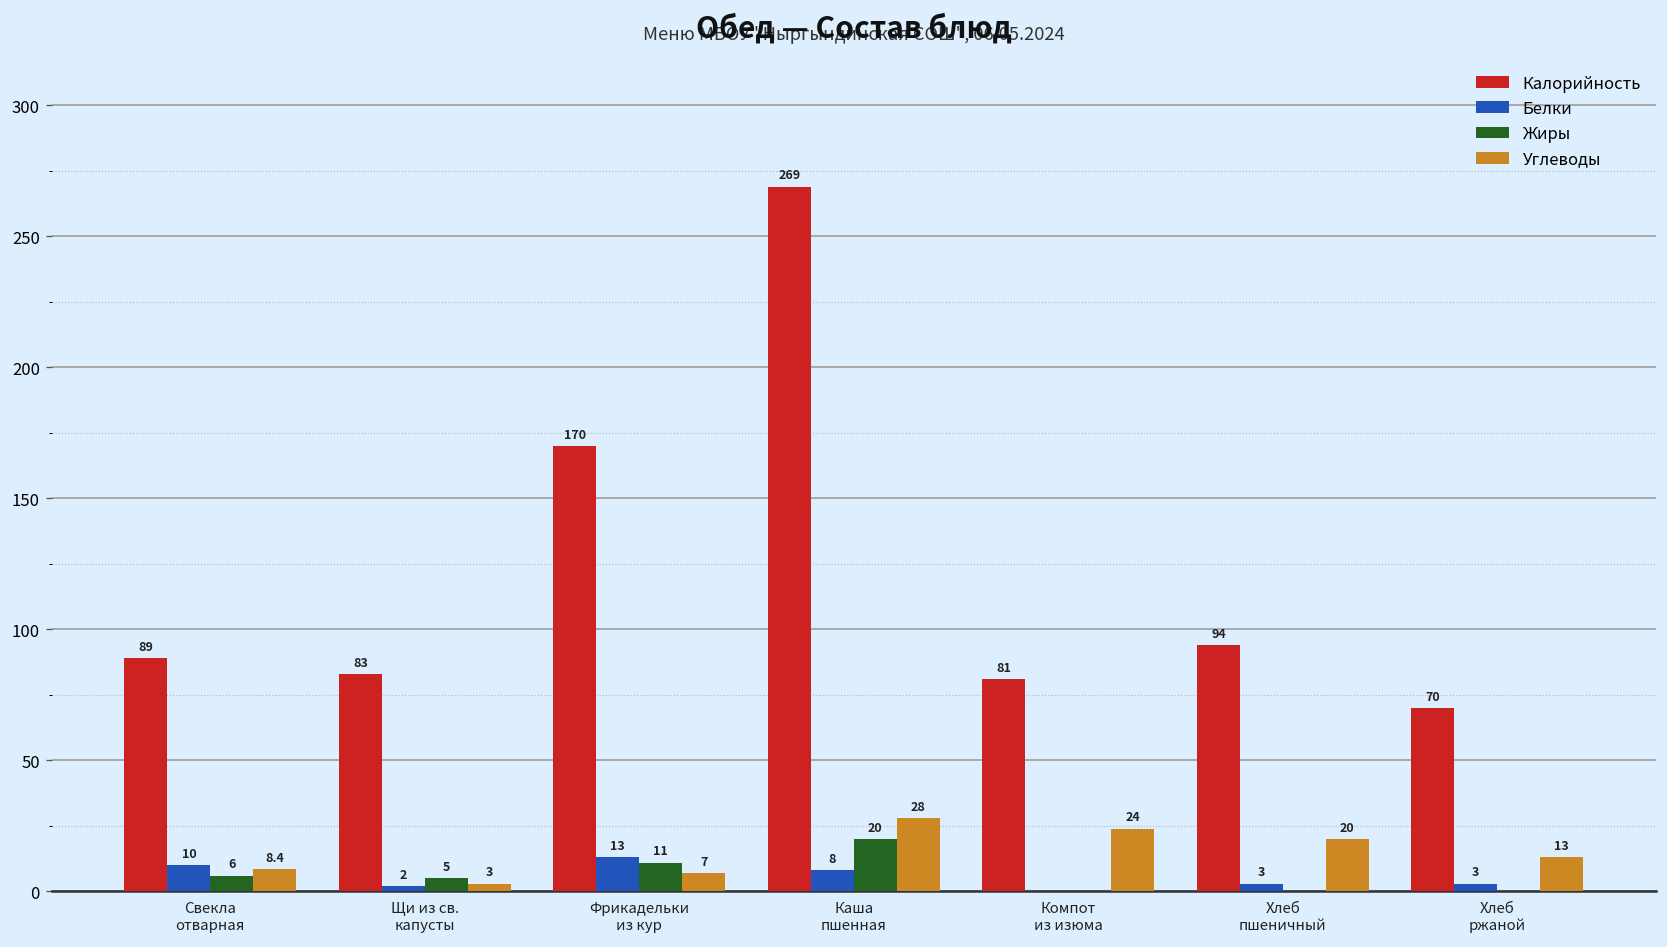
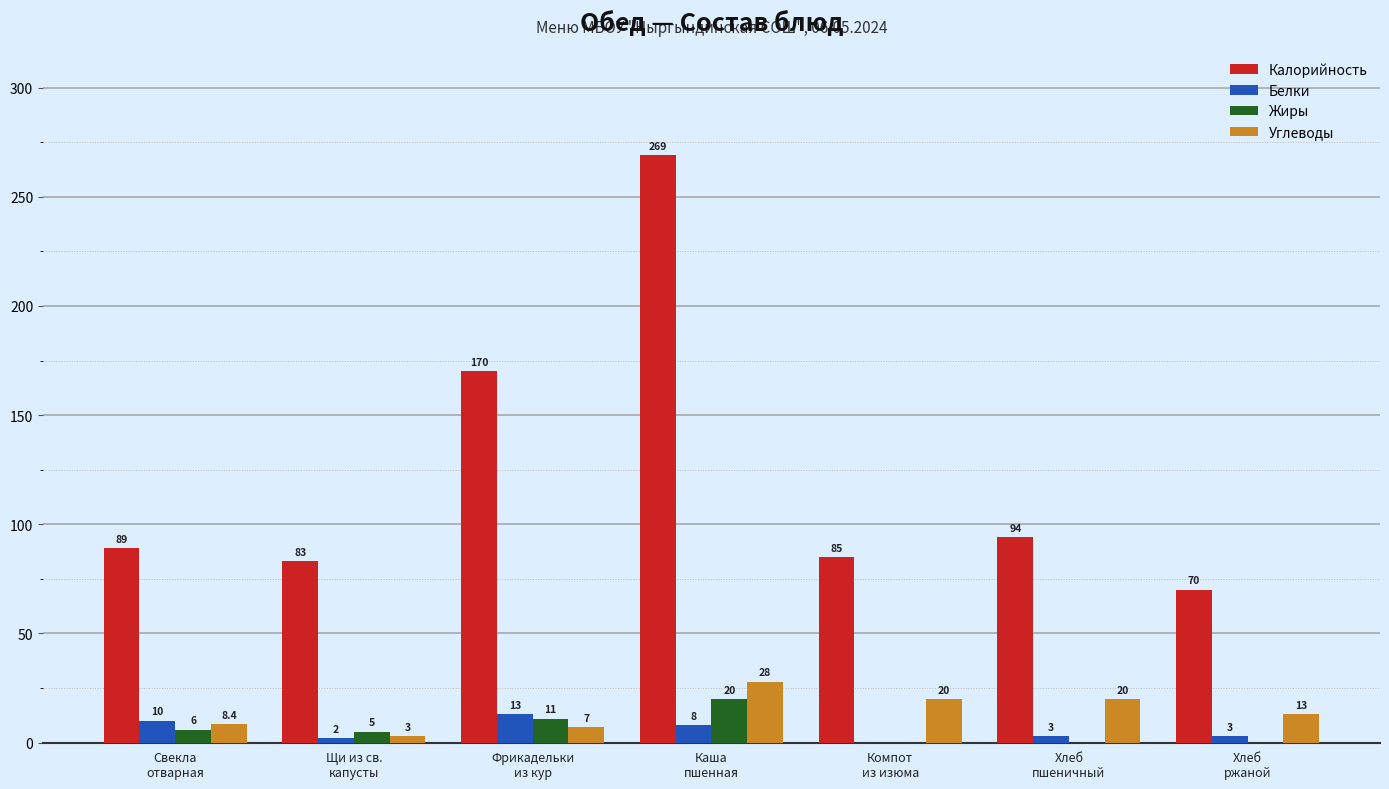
Калорийность, Компот из изюма: 81 -> 85
Углеводы, Компот из изюма: 24 -> 20
